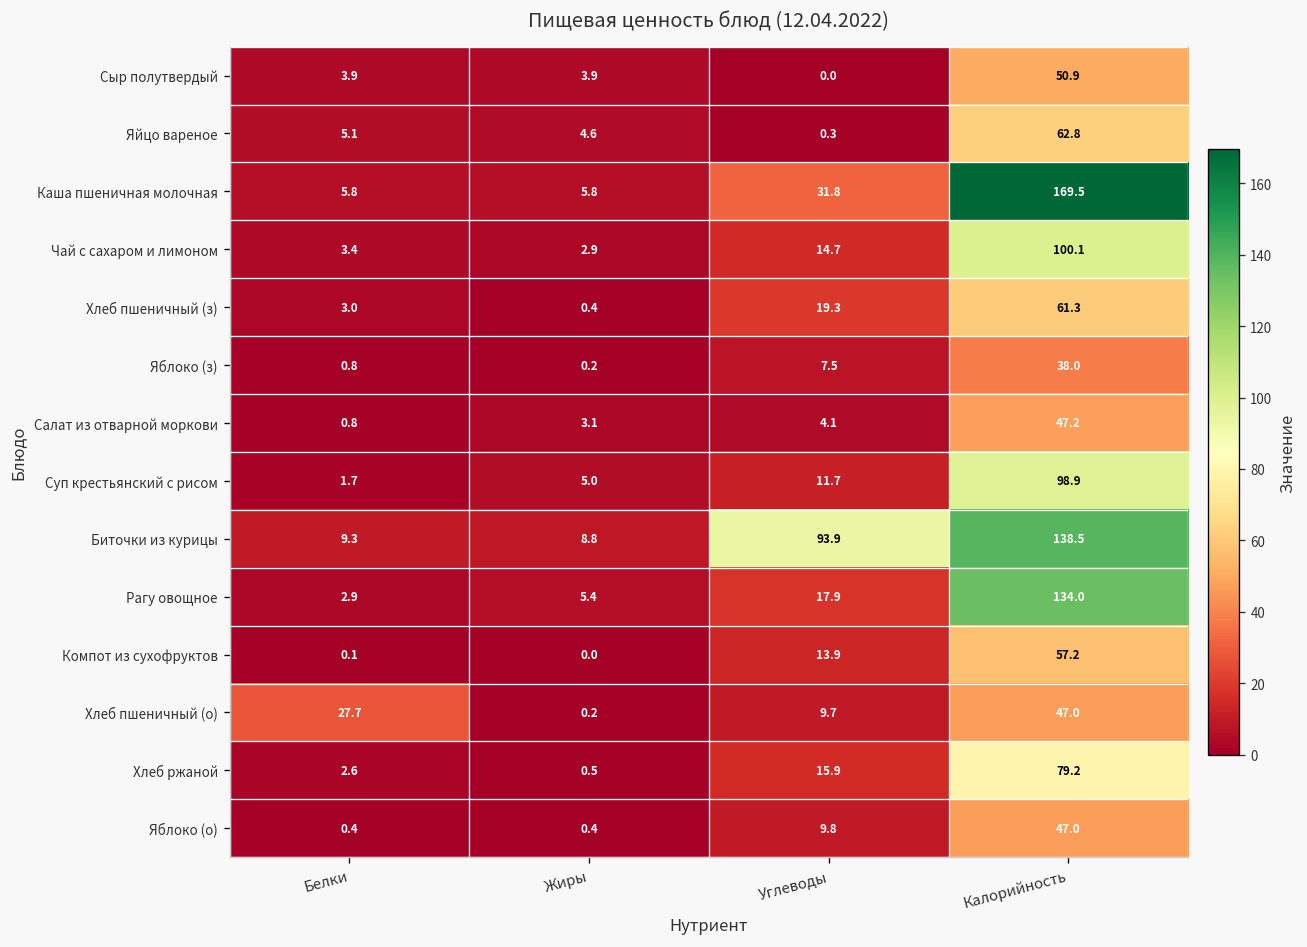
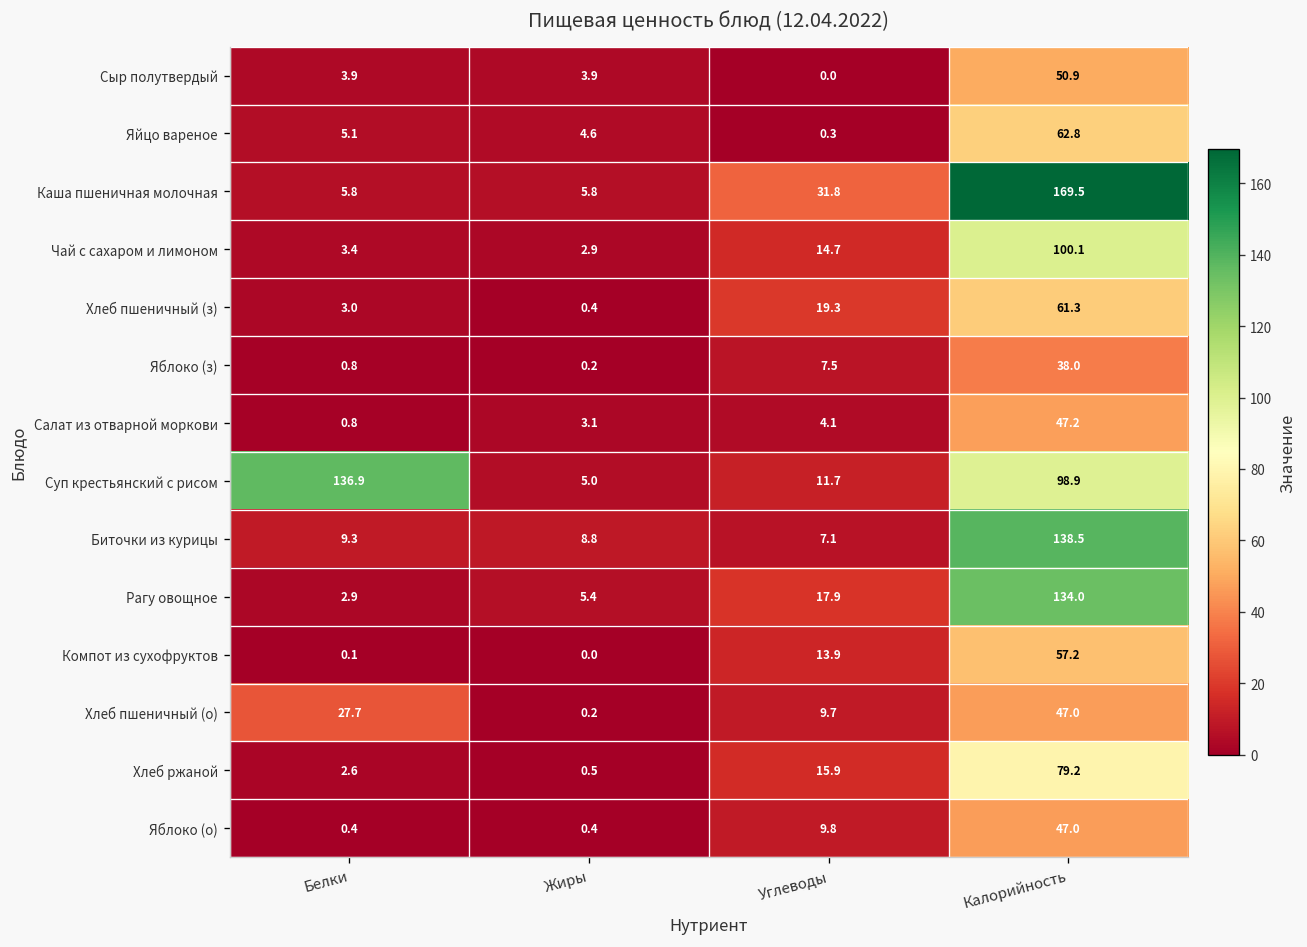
Суп крестьянский с рисом, Белки: 1.7 -> 136.9
Биточки из курицы, Углеводы: 93.9 -> 7.1
